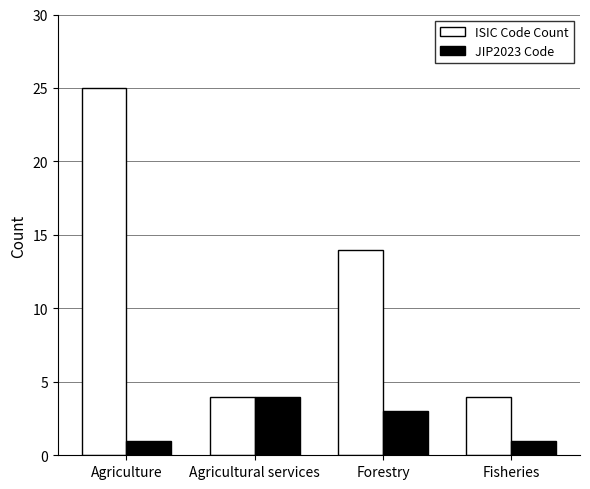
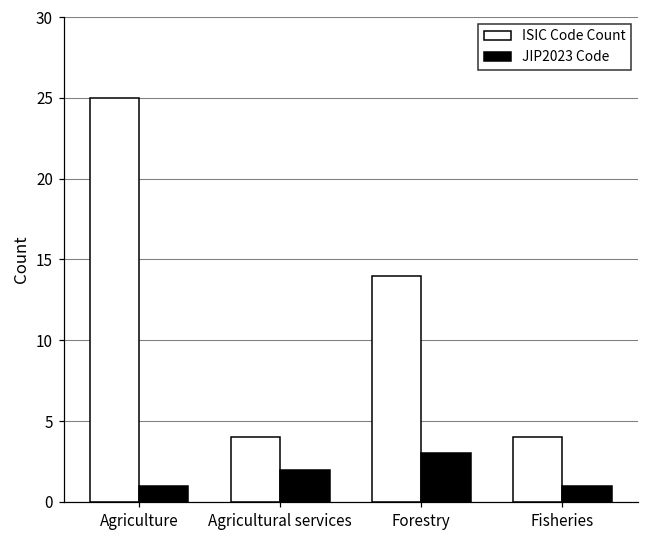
JIP2023 Code, Agricultural services: 4 -> 2
